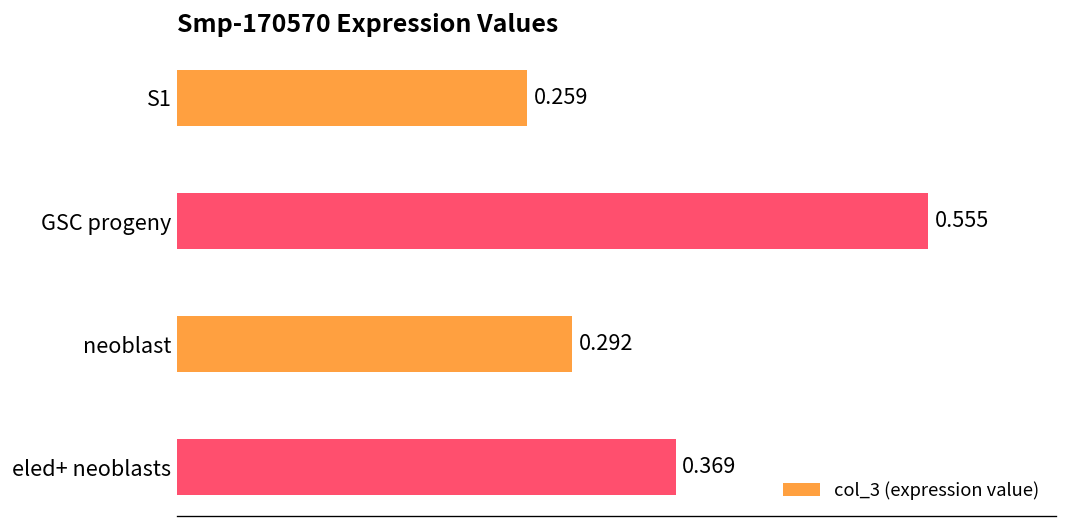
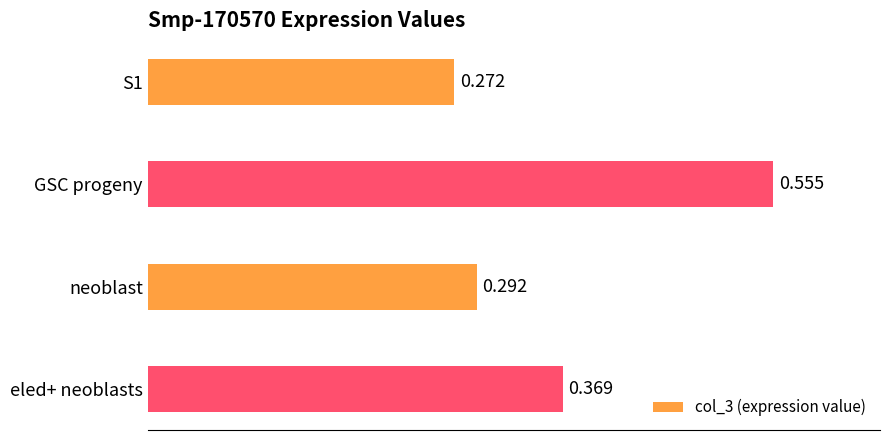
S1: 0.259 -> 0.272
